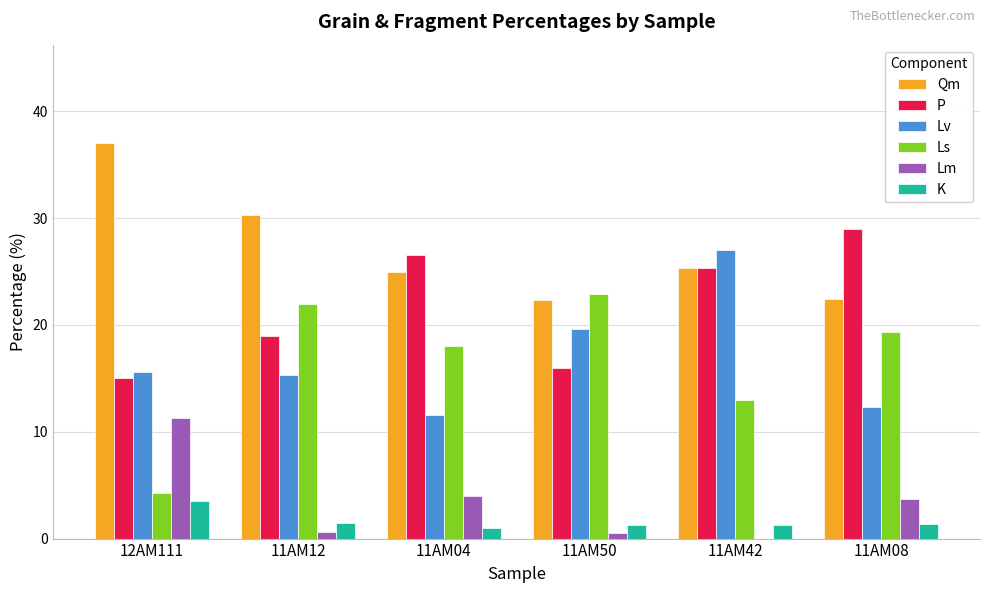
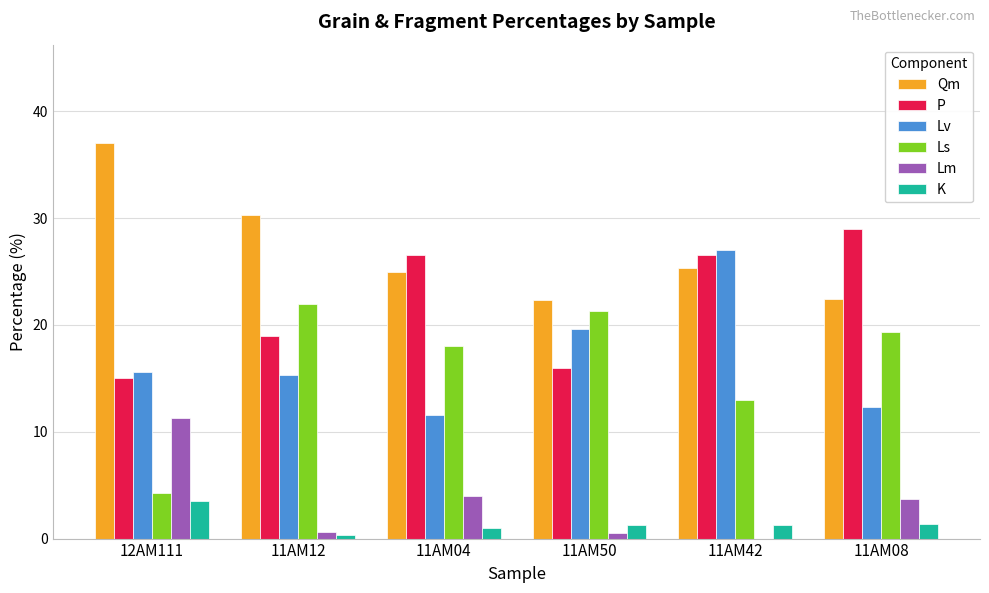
K, 11AM12: 1.5 -> 0.3
Ls, 11AM50: 22.9 -> 21.3
P, 11AM42: 25.3 -> 26.6
